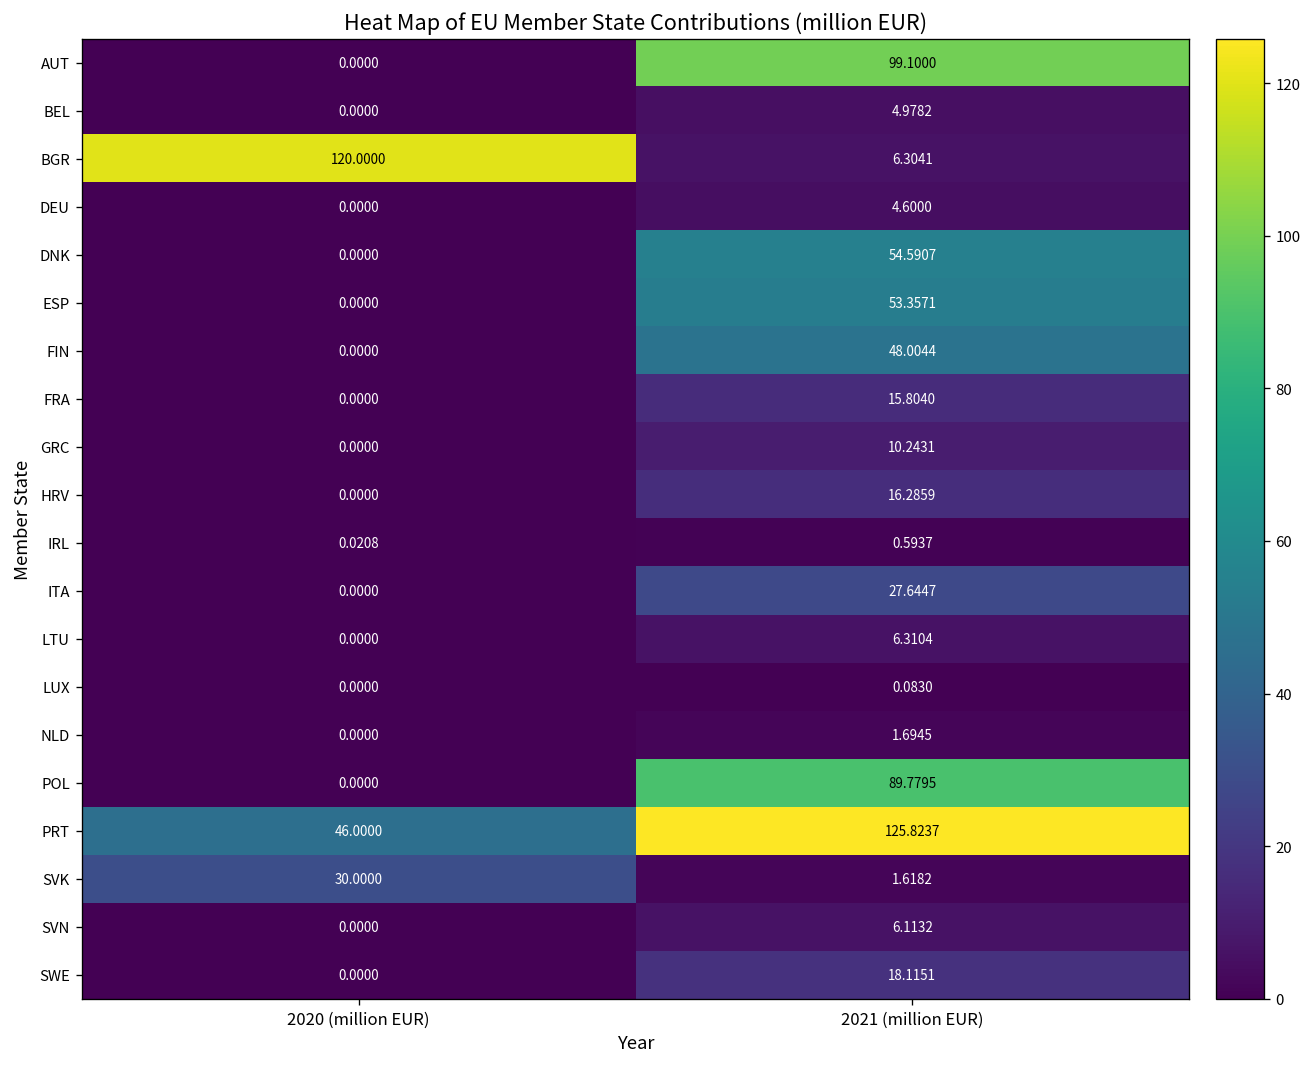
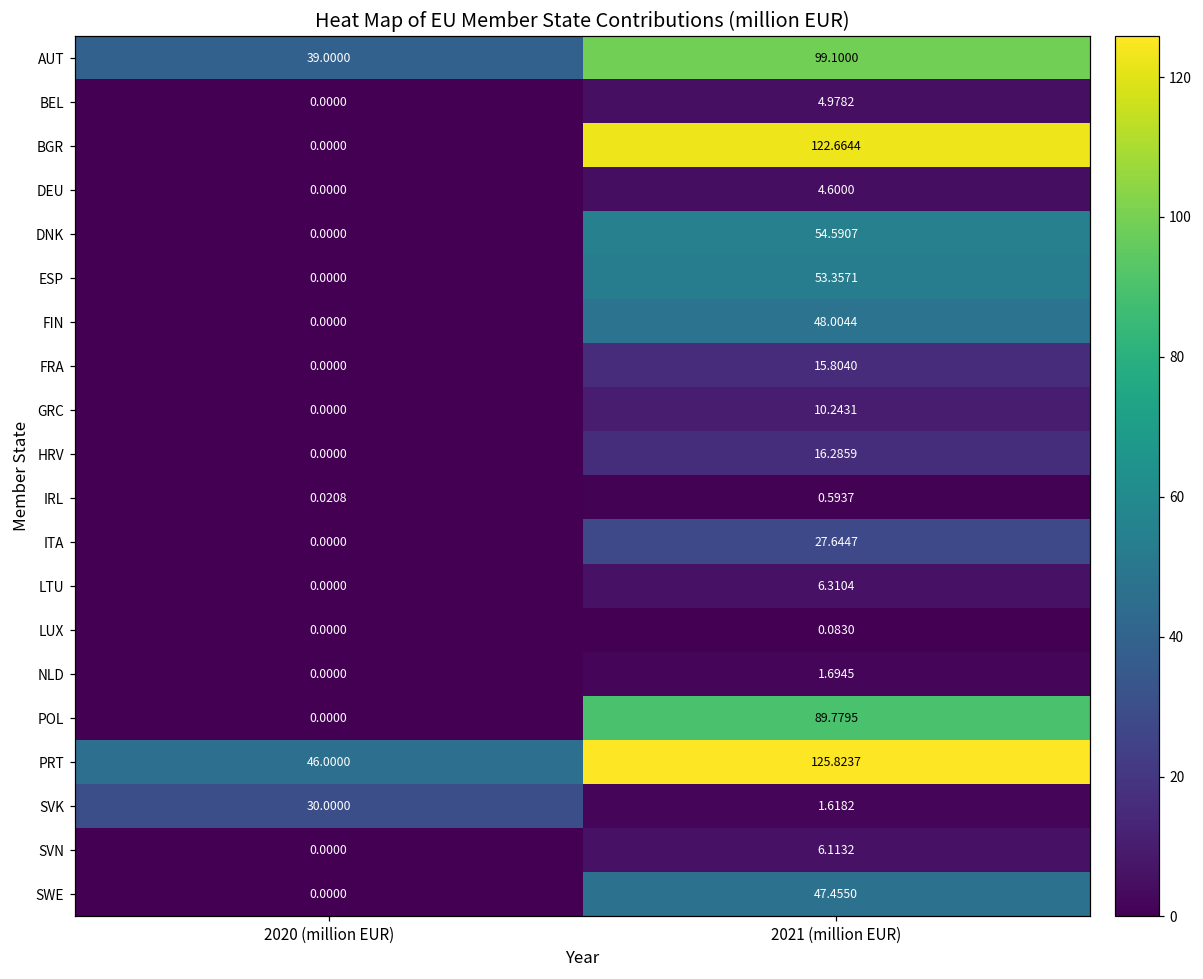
AUT, 2020 (million EUR): 0.0000 -> 39.0000
BGR, 2020 (million EUR): 120.0000 -> 0.0000
BGR, 2021 (million EUR): 6.3041 -> 122.6644
SWE, 2021 (million EUR): 18.1151 -> 47.4550
